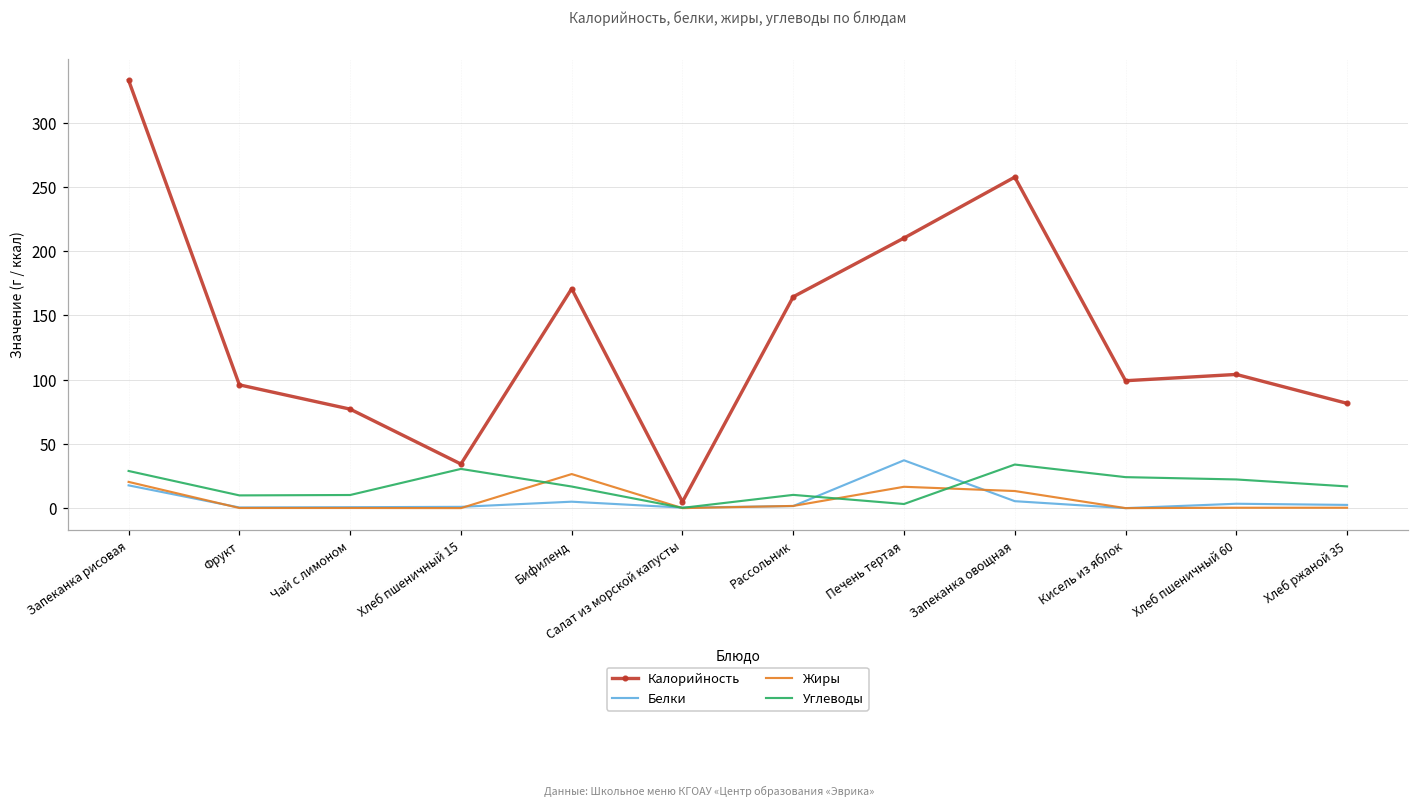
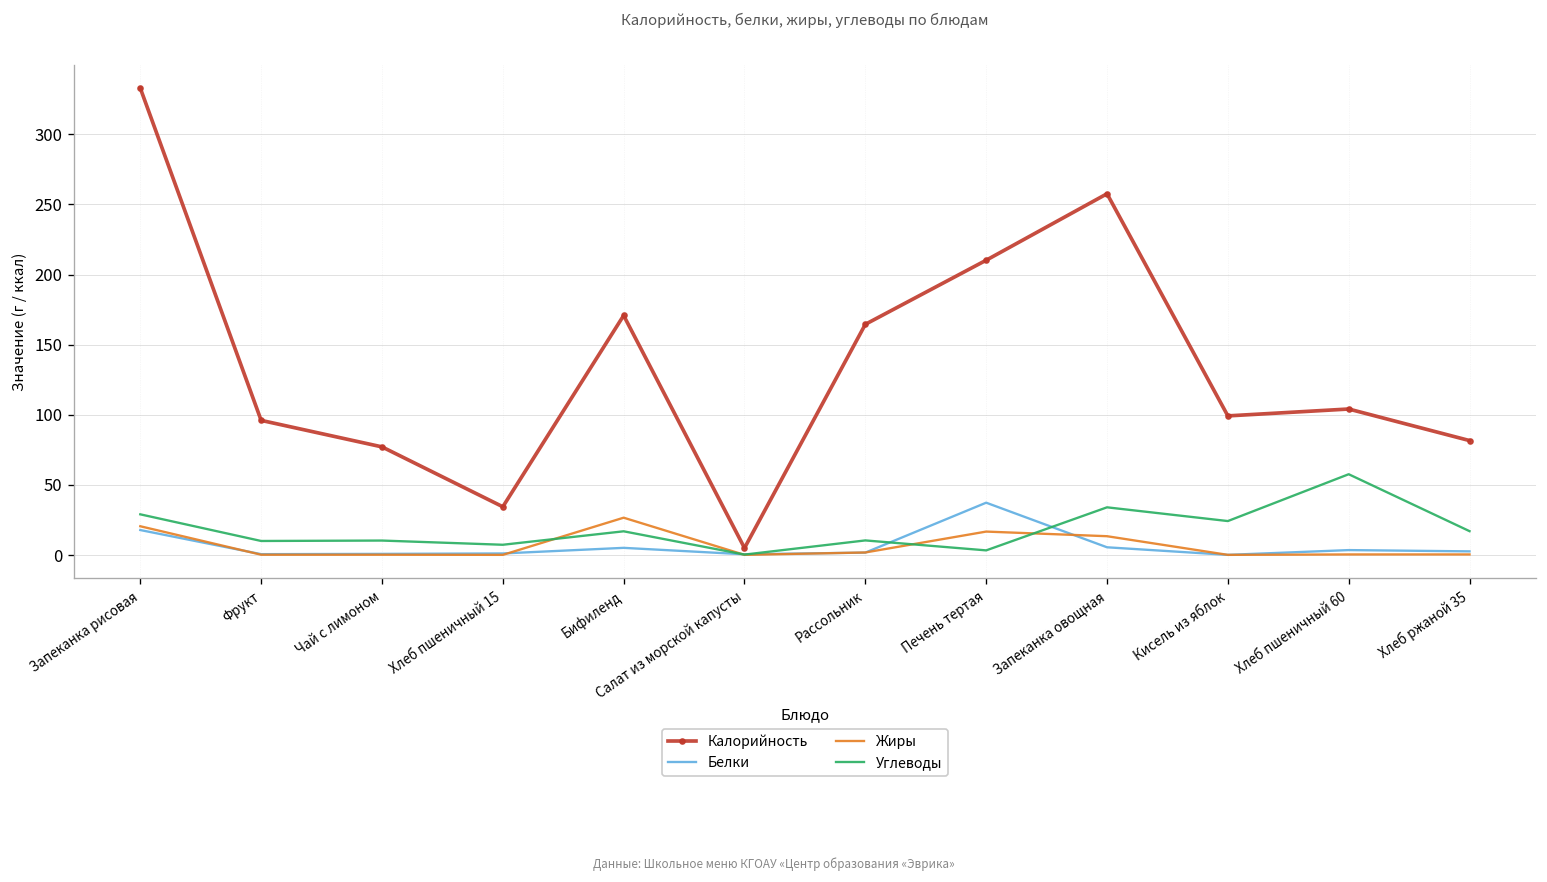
Углеводы, Хлеб пшеничный 15: 31 -> 7
Углеводы, Хлеб пшеничный 60: 22 -> 58
